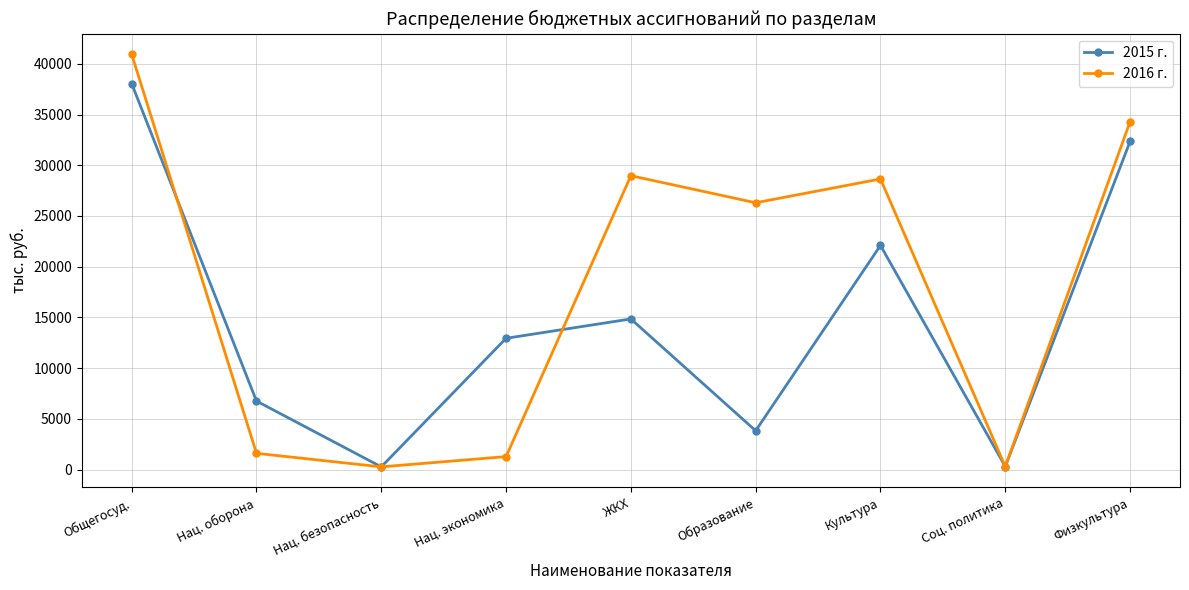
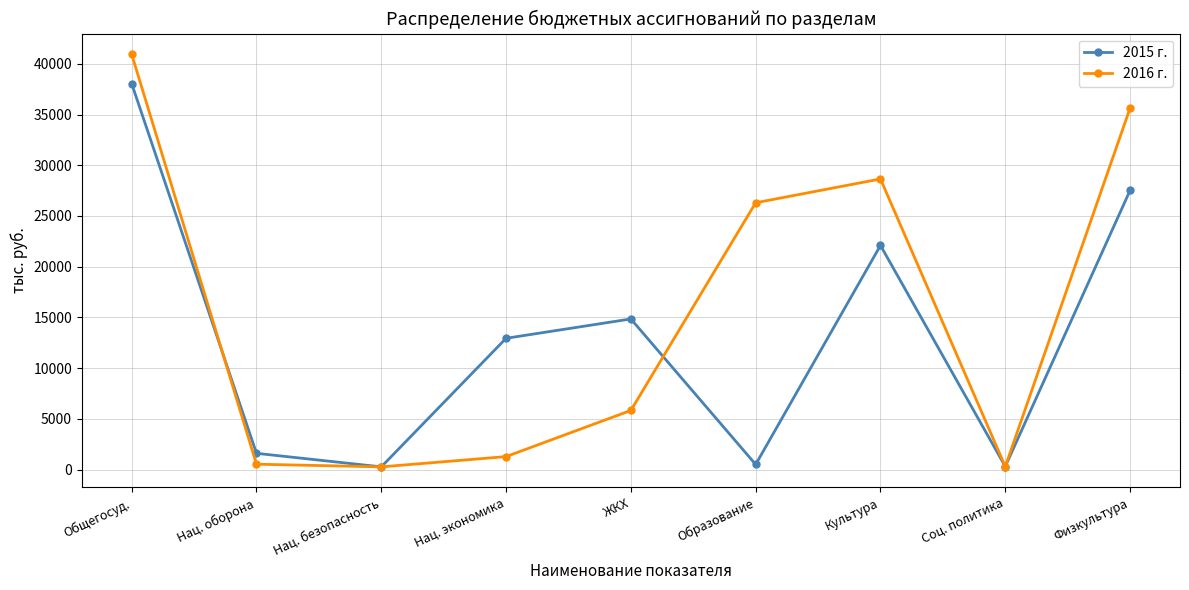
2015 г., Нац. оборона: 6800 -> 1600
2016 г., Нац. оборона: 1600 -> 500
2016 г., ЖКХ: 29000 -> 5800
2015 г., Образование: 3800 -> 500
2015 г., Физкультура: 32300 -> 27500
2016 г., Физкультура: 34300 -> 35600
